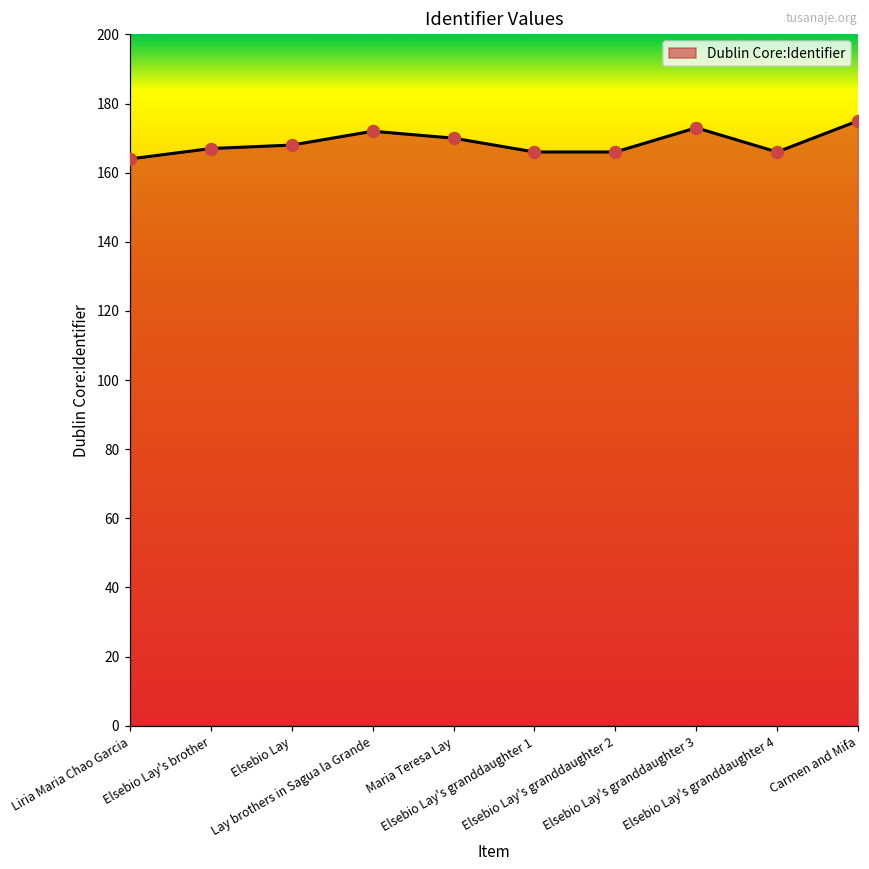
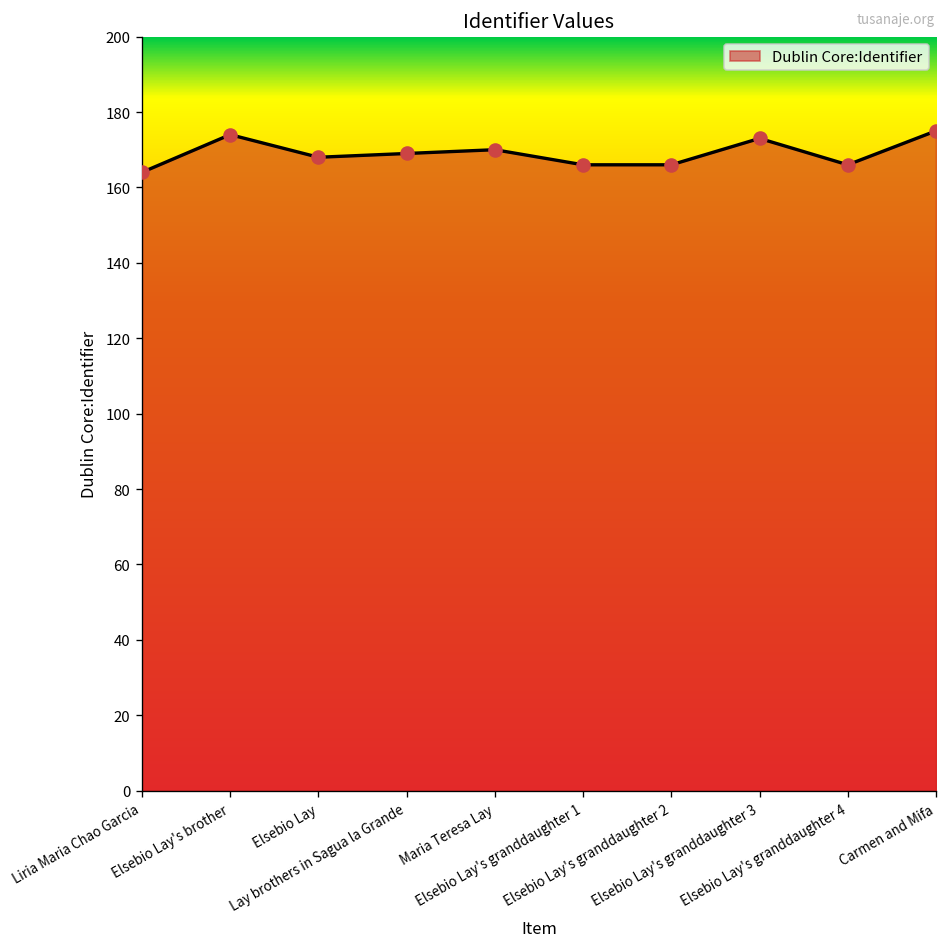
Elsebio Lay's brother: 167 -> 174
Lay brothers in Sagua la Grande: 172 -> 169
